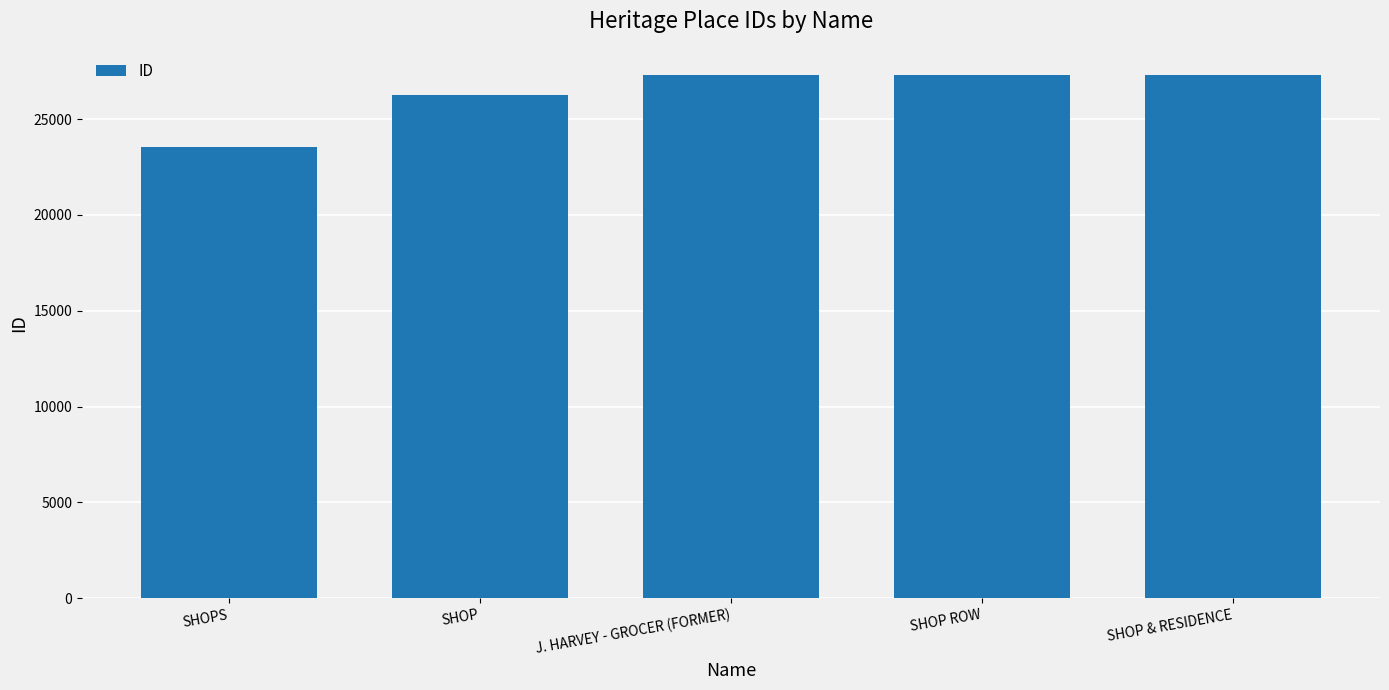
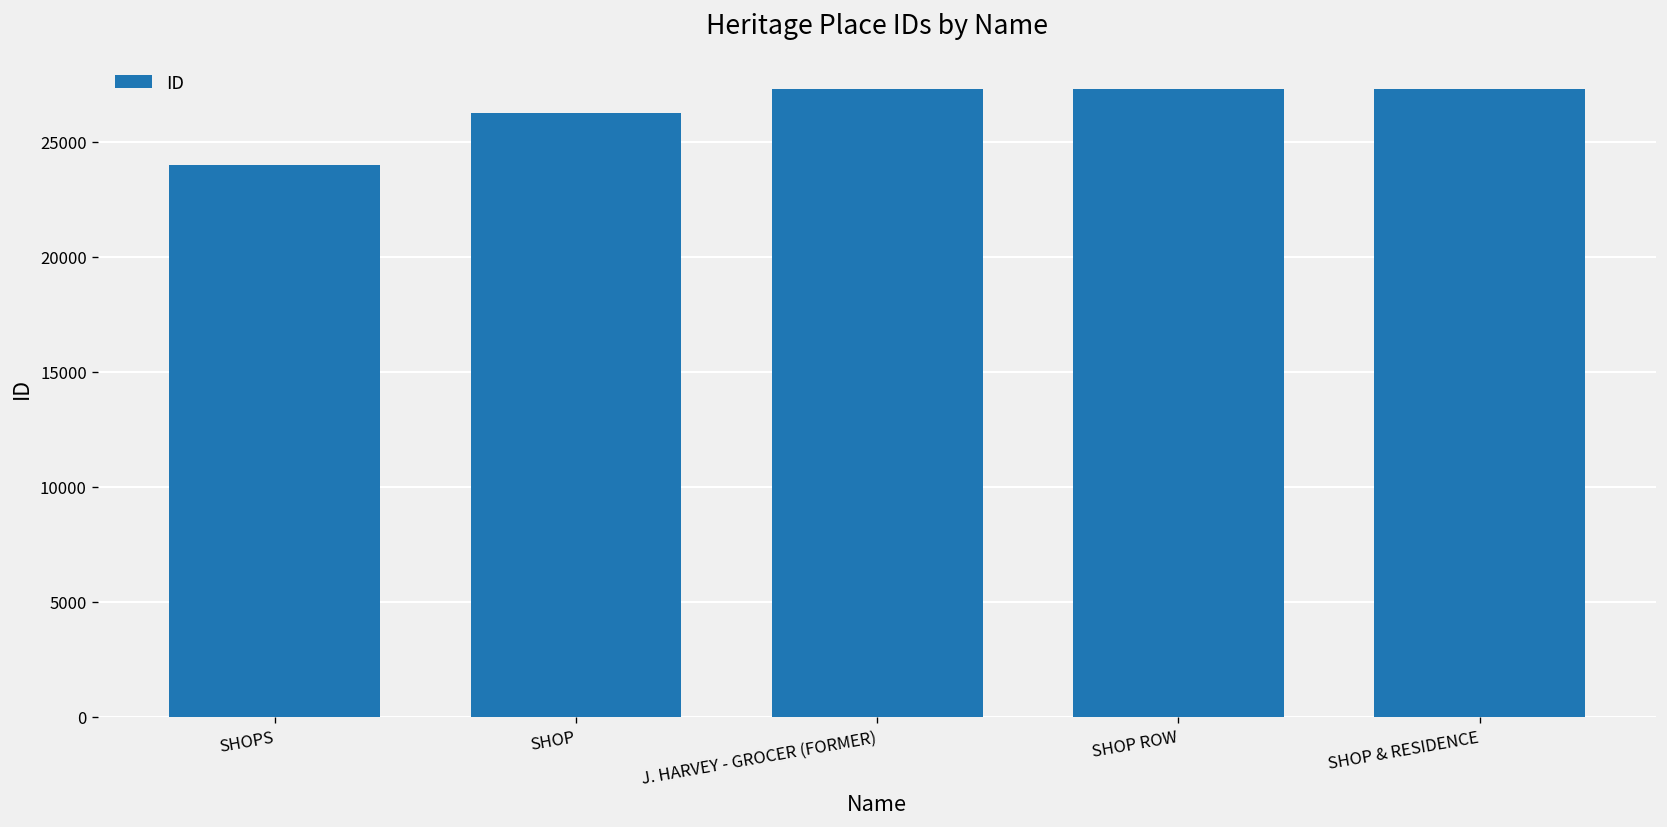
SHOPS: 23500 -> 24000
